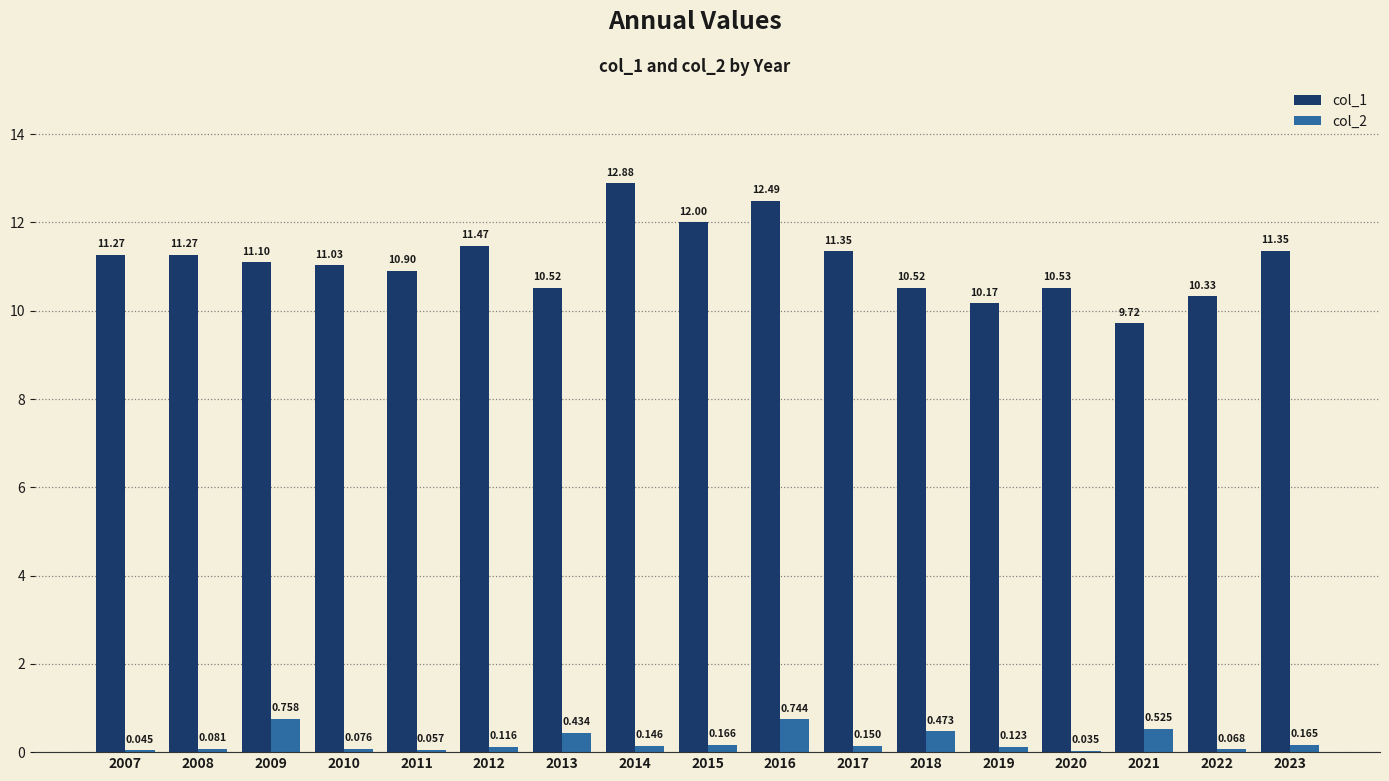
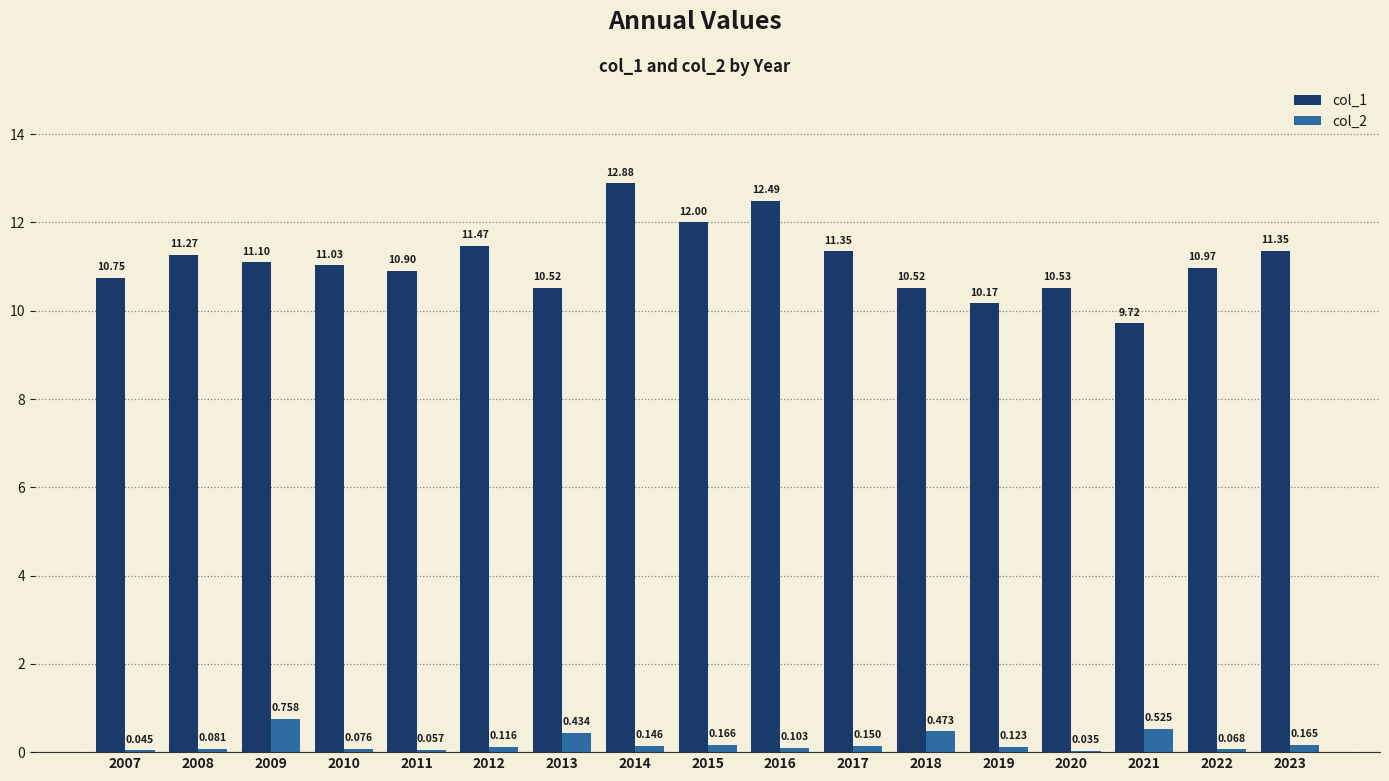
col_1, 2007: 11.27 -> 10.75
col_2, 2016: 0.744 -> 0.103
col_1, 2022: 10.33 -> 10.97
